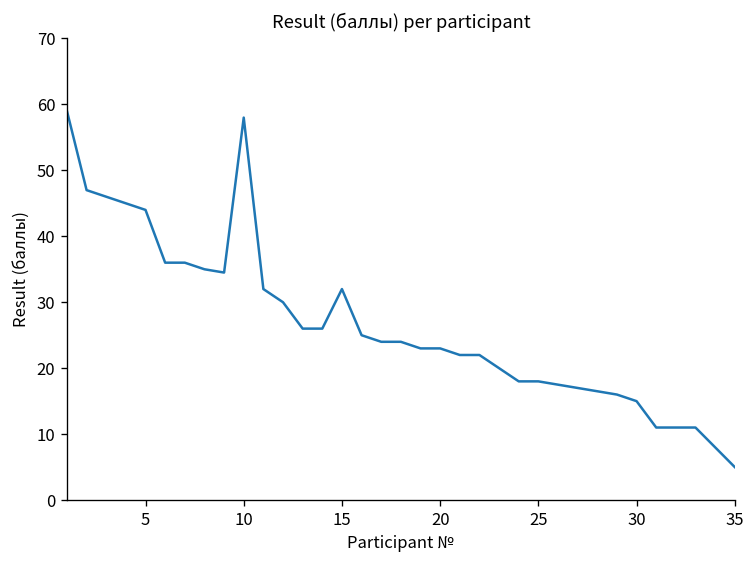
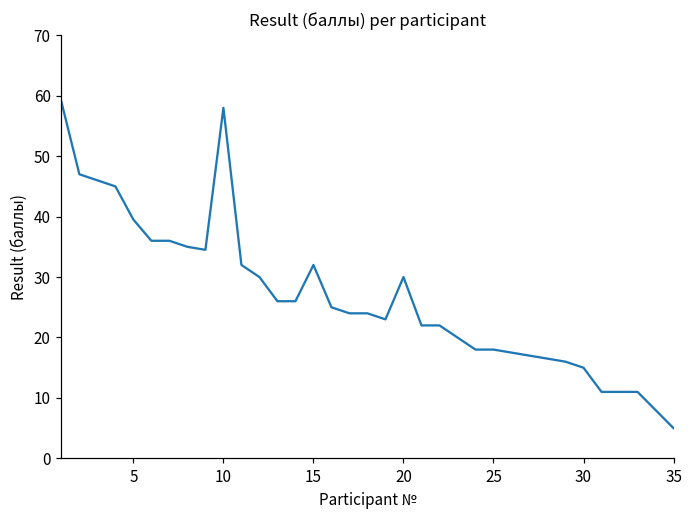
5: 44 -> 40
20: 23 -> 30
